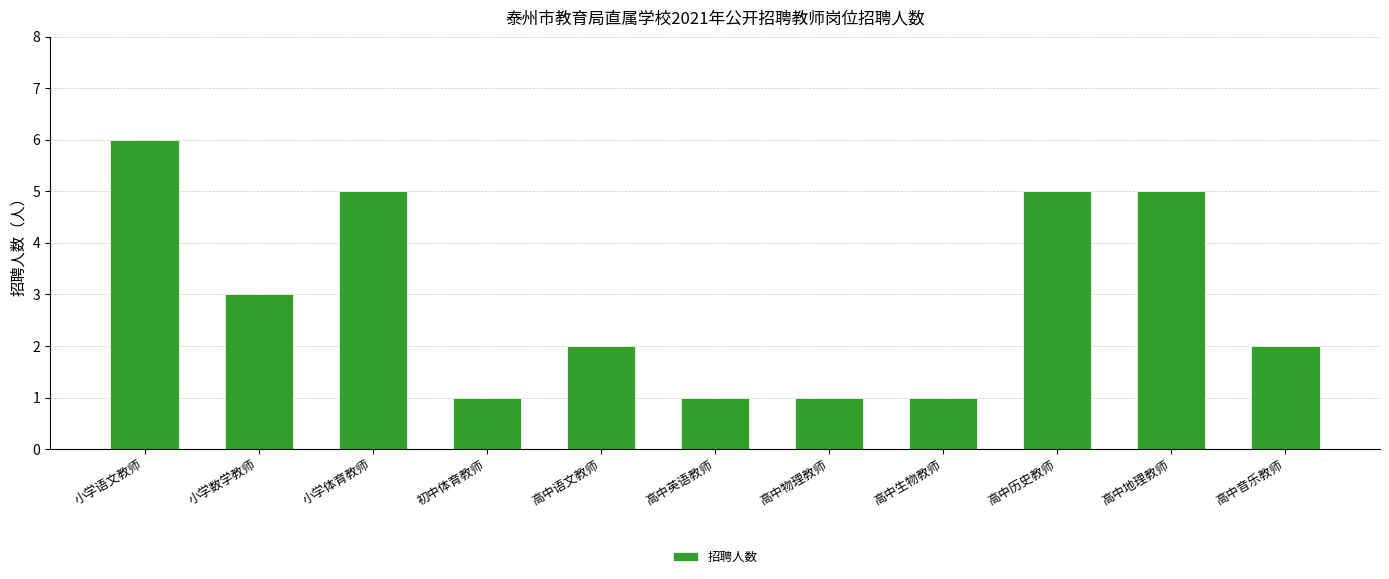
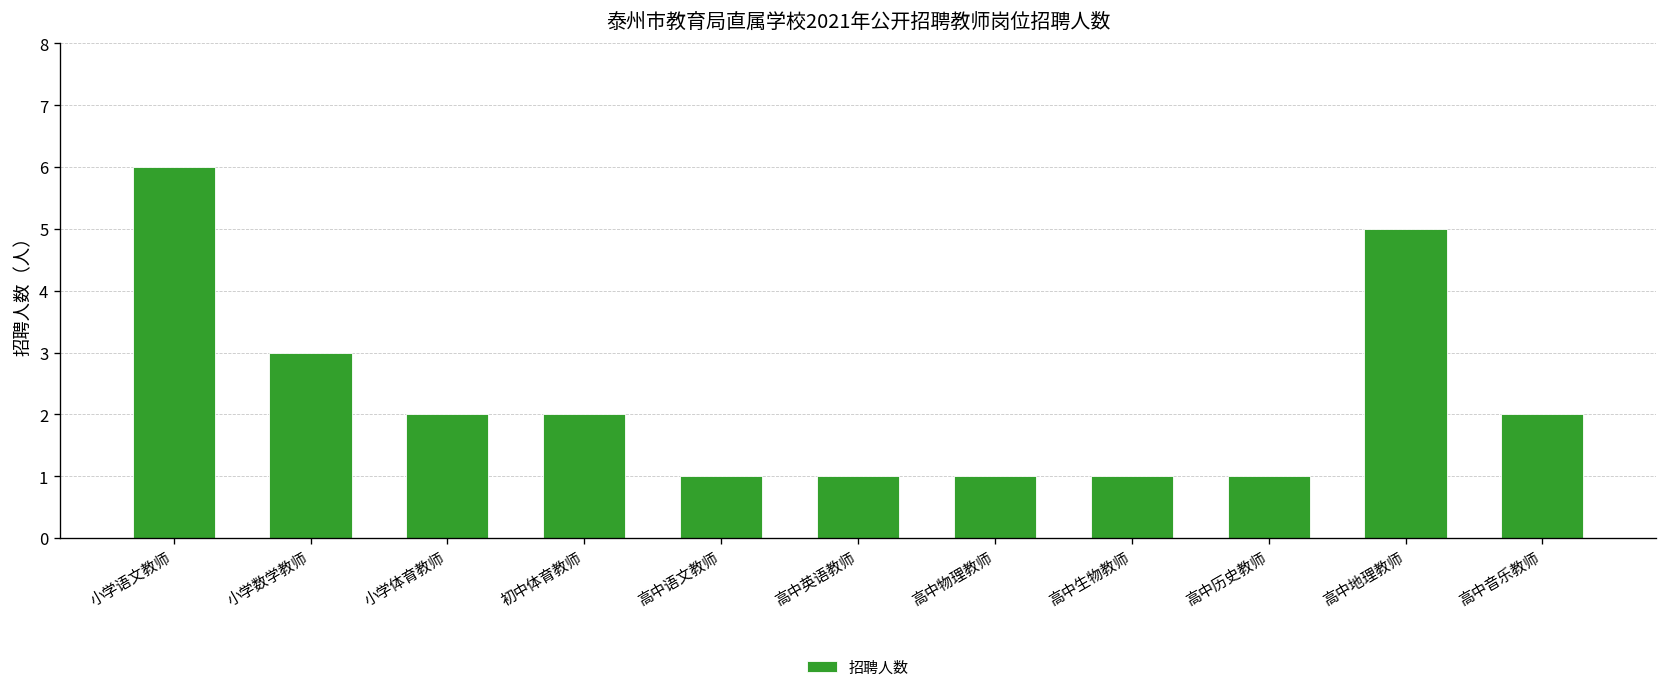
小学体育教师: 5 -> 2
初中体育教师: 1 -> 2
高中语文教师: 2 -> 1
高中历史教师: 5 -> 1
